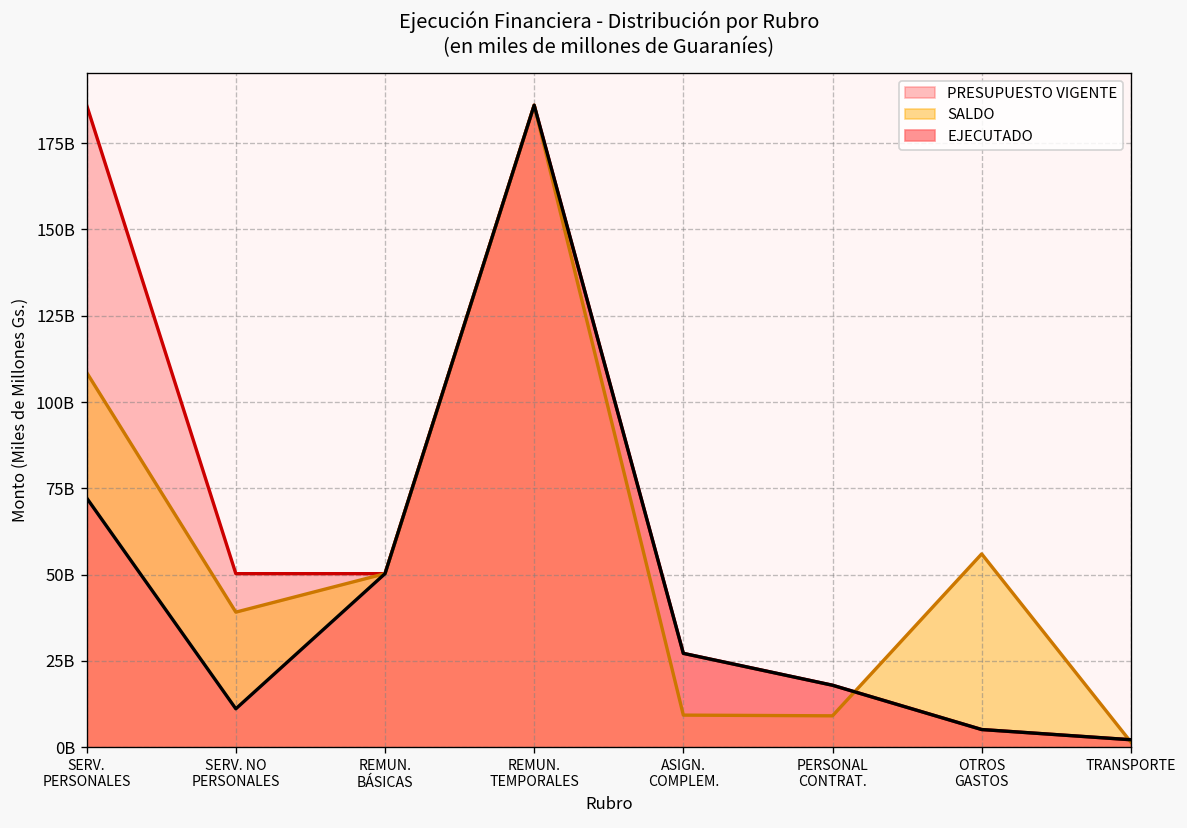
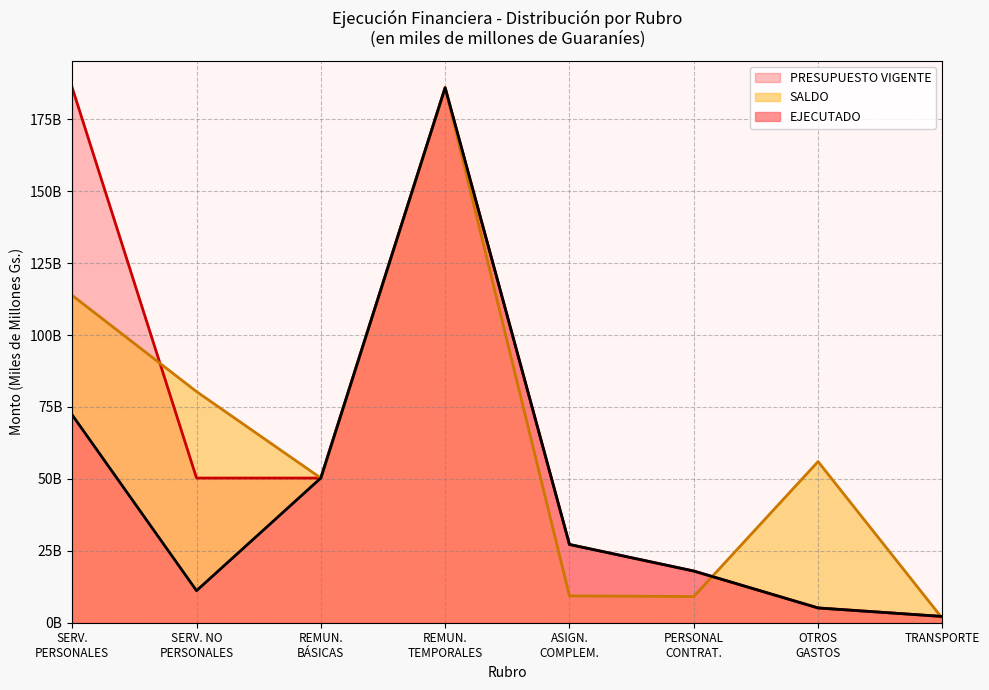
SALDO, SERV. PERSONALES: 109000000000 -> 114000000000
SALDO, SERV. NO PERSONALES: 39000000000 -> 80000000000
